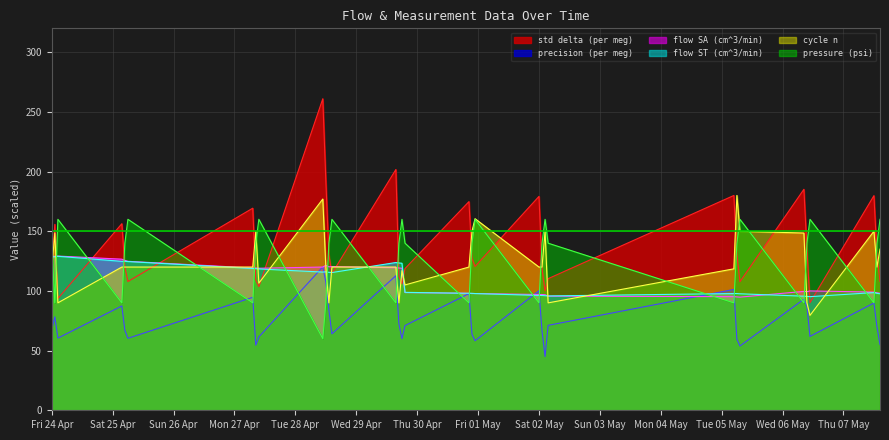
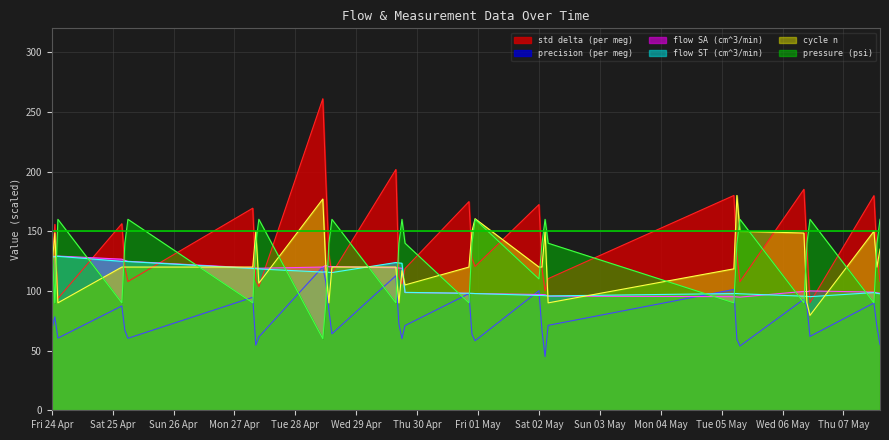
std delta (per meg), Sat 02 May: 179 -> 172
pressure (psi), Sat 02 May: 90 -> 110
